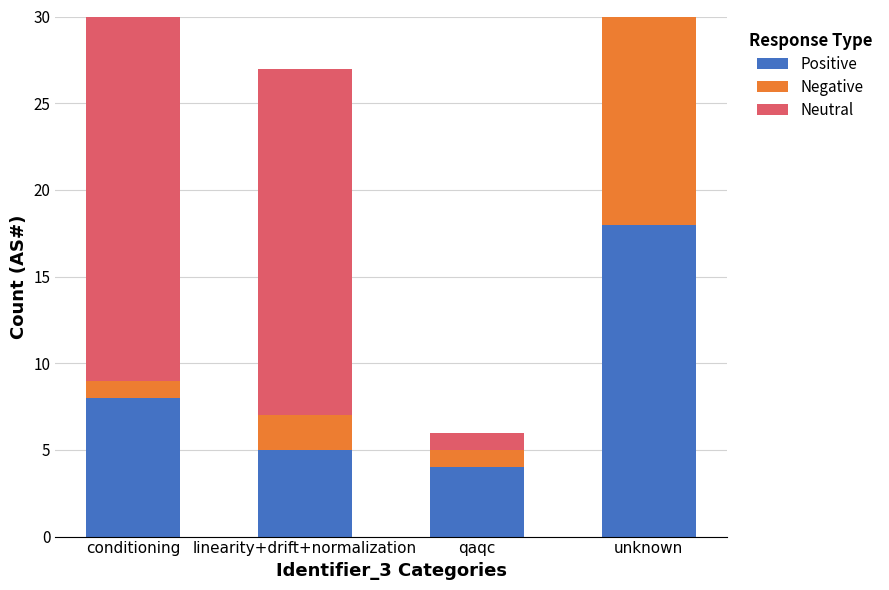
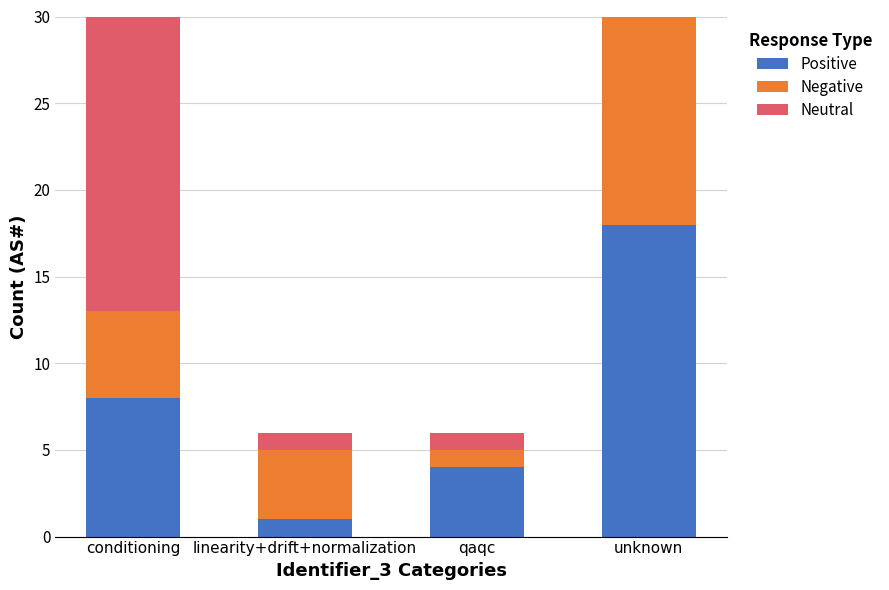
Negative, conditioning: 1 -> 5
Positive, linearity+drift+normalization: 5 -> 1
Negative, linearity+drift+normalization: 2 -> 4
Neutral, linearity+drift+normalization: 20 -> 1
